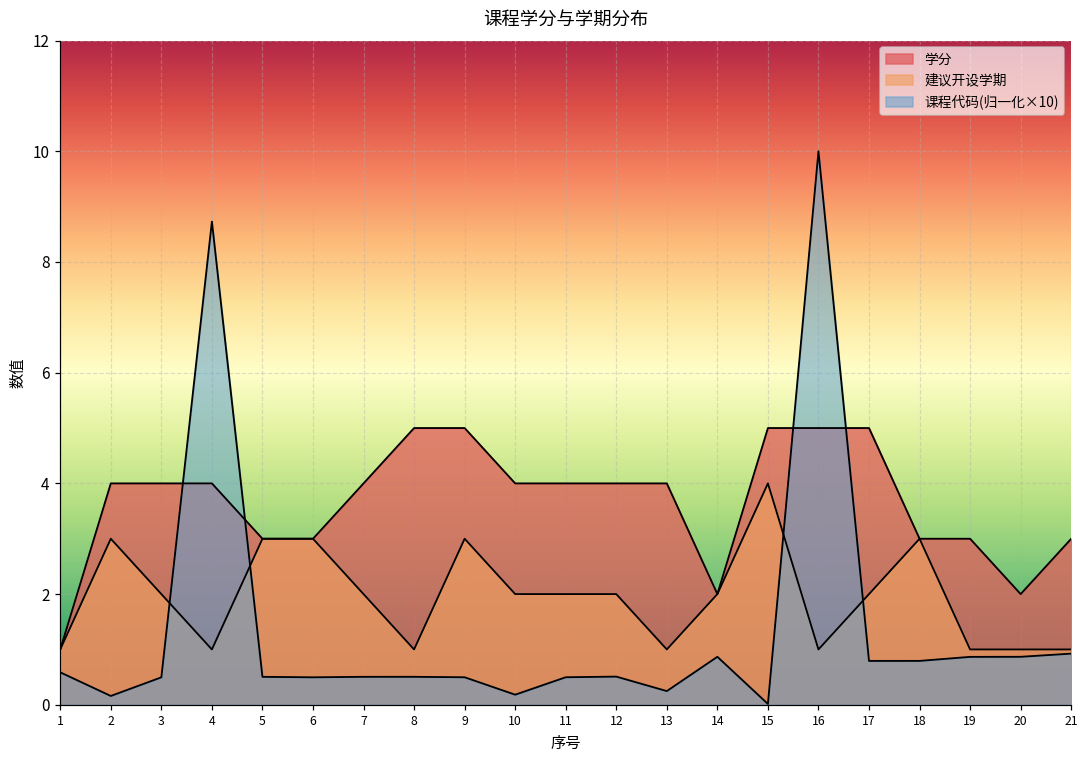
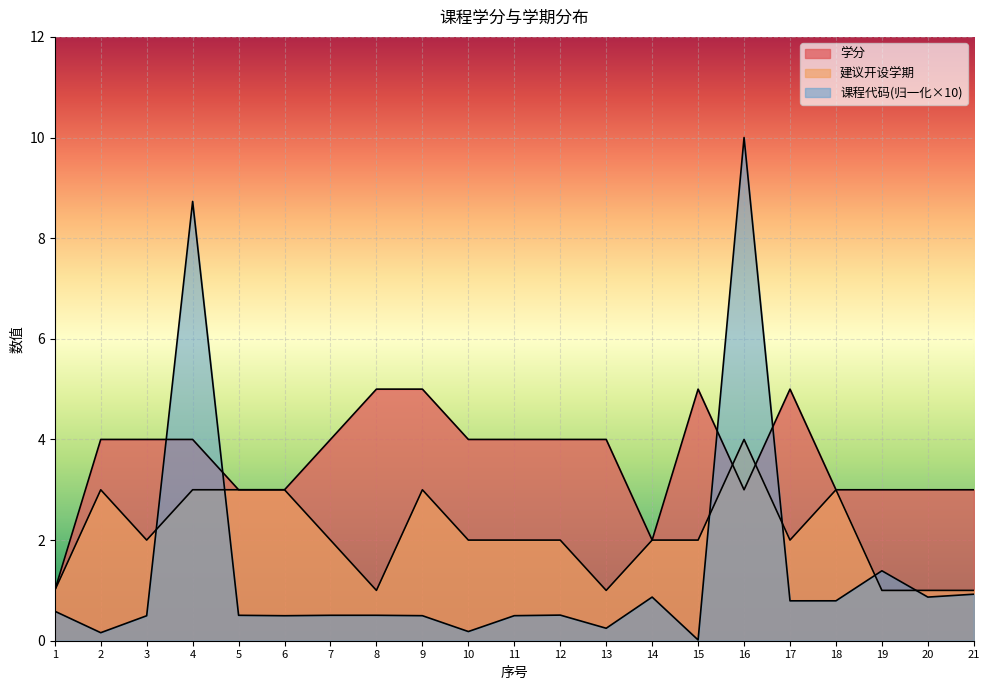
建议开设学期, 4: 1 -> 3
建议开设学期, 15: 4 -> 2
学分, 16: 5 -> 3
建议开设学期, 16: 1 -> 4
课程代码(归一化×10), 19: 0.9 -> 1.4
学分, 20: 2 -> 3
